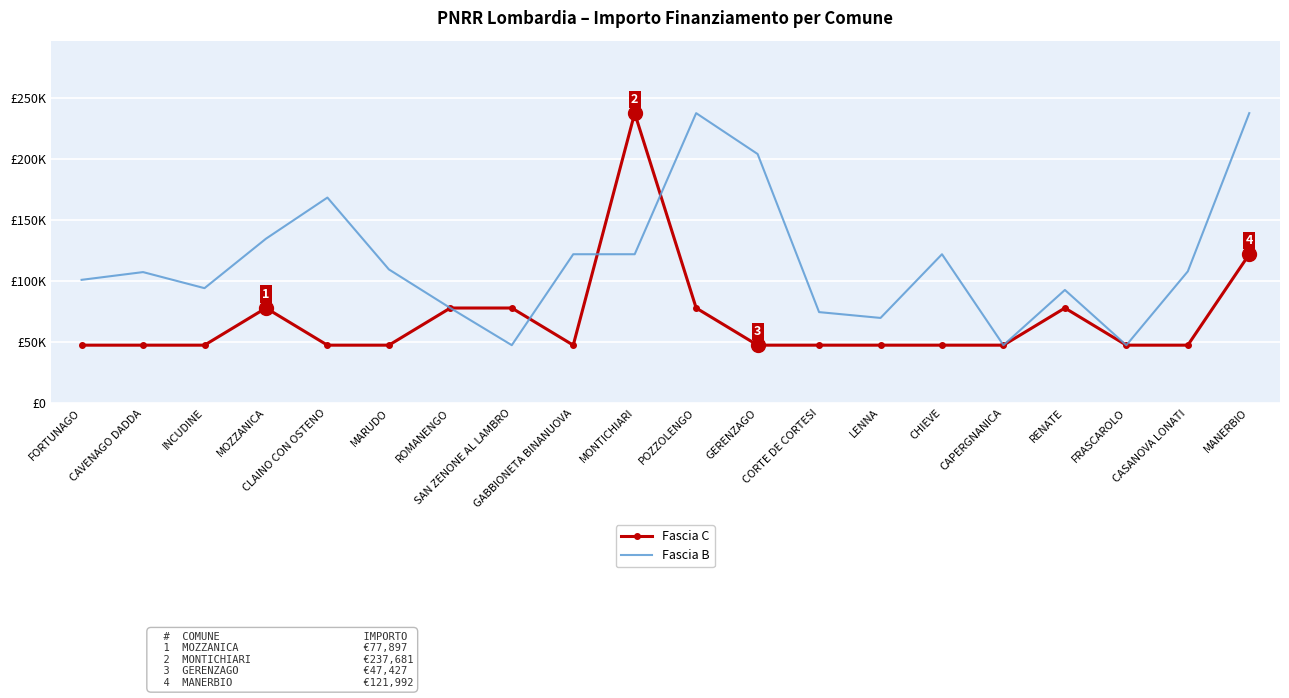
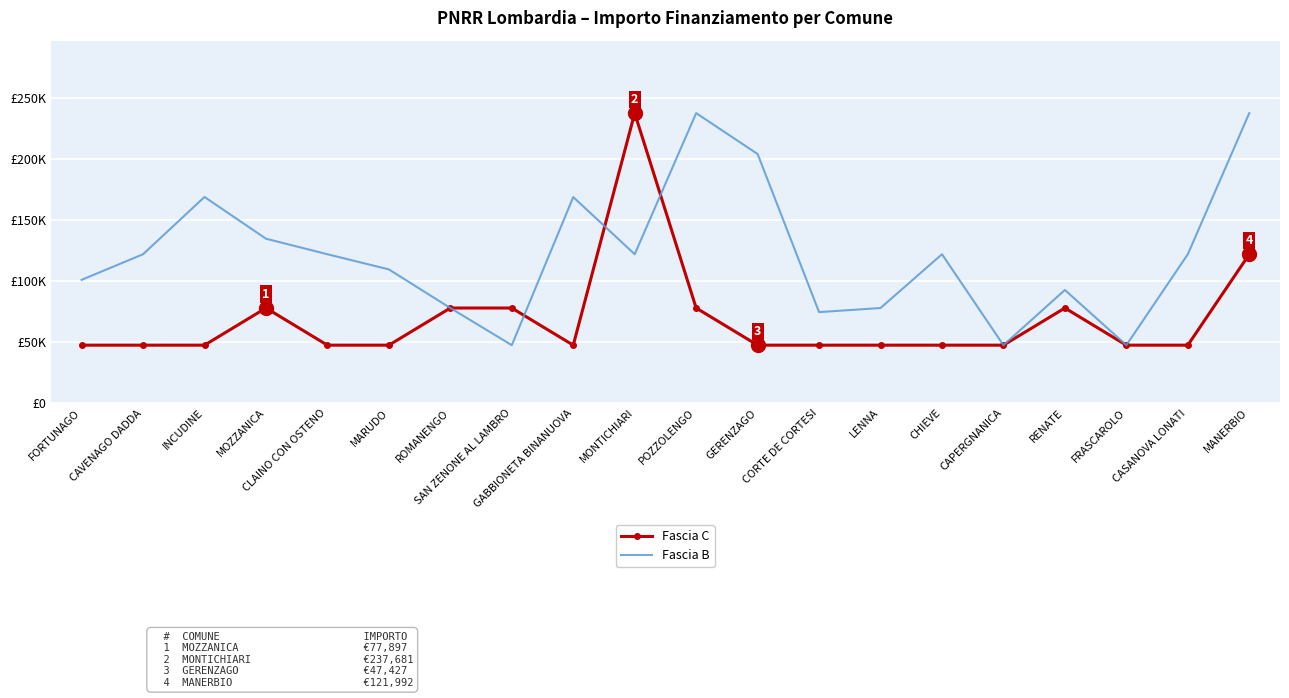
Fascia B, CAVENAGO DADDA: £107000 -> £122000
Fascia B, INCUDINE: £94000 -> £169000
Fascia B, CLAINO CON OSTENO: £168000 -> £122000
Fascia B, GABBIONETA BINANUOVA: £122000 -> £169000
Fascia B, LENNA: £70000 -> £78000
Fascia B, CASANOVA LONATI: £108000 -> £122000
